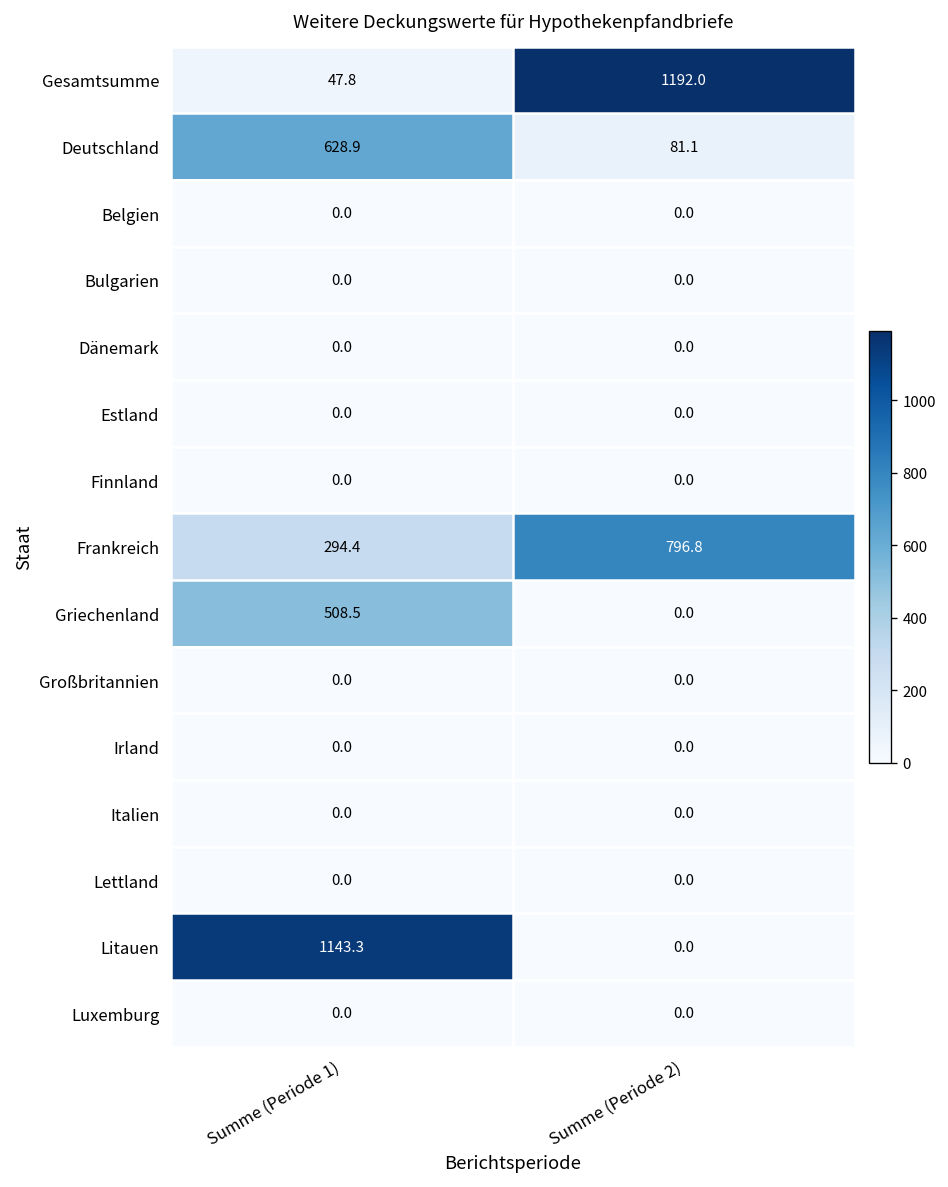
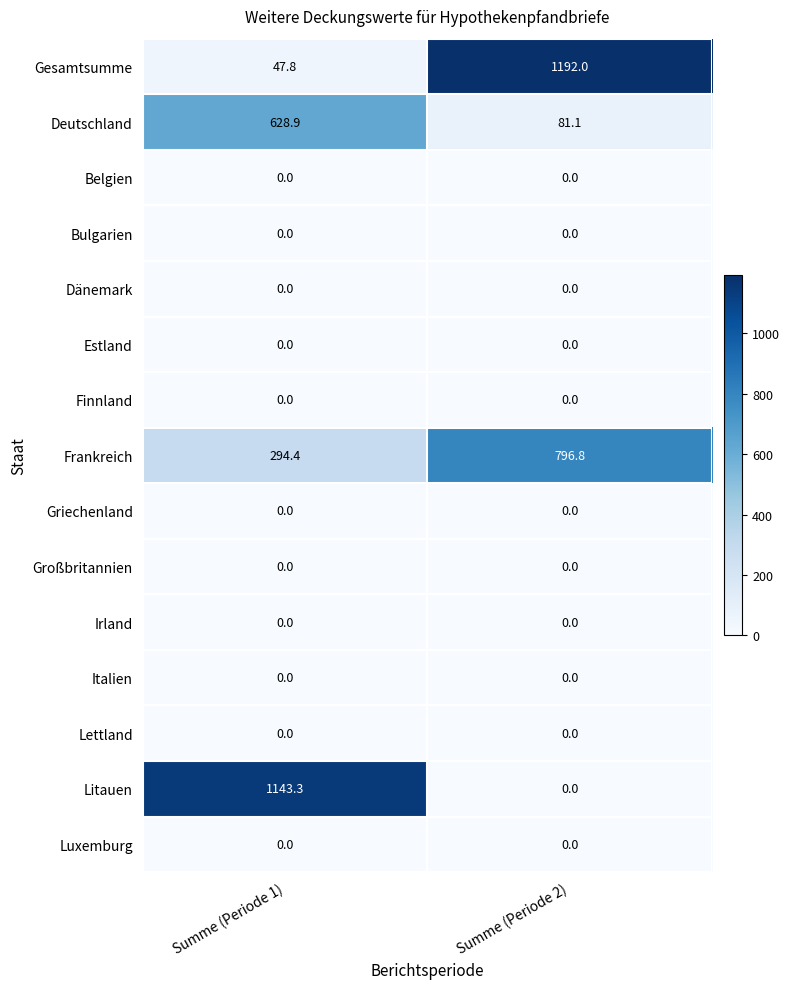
Griechenland, Summe (Periode 1): 508.5 -> 0.0
